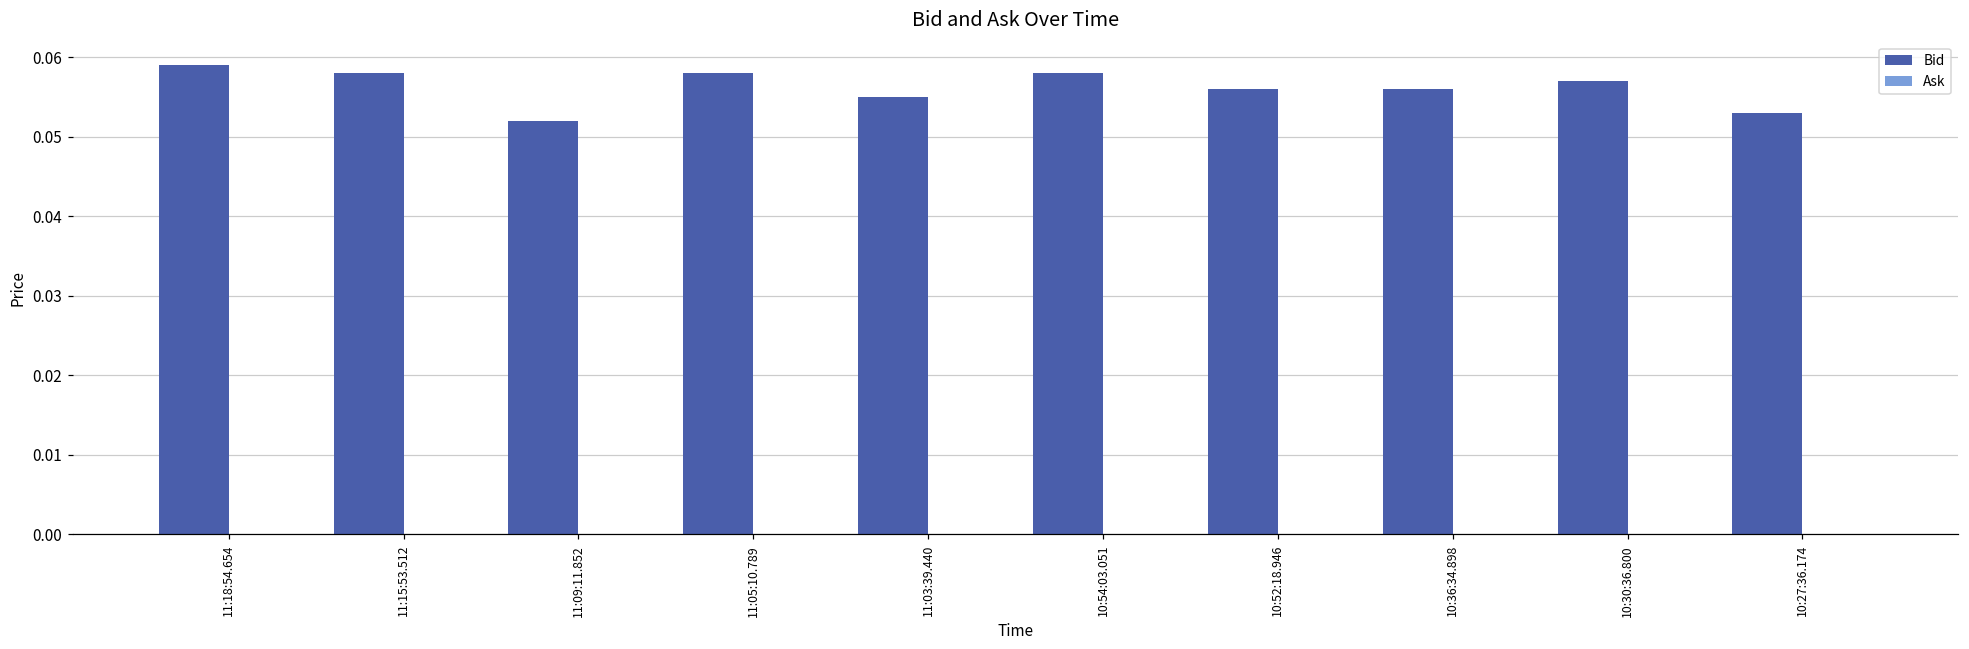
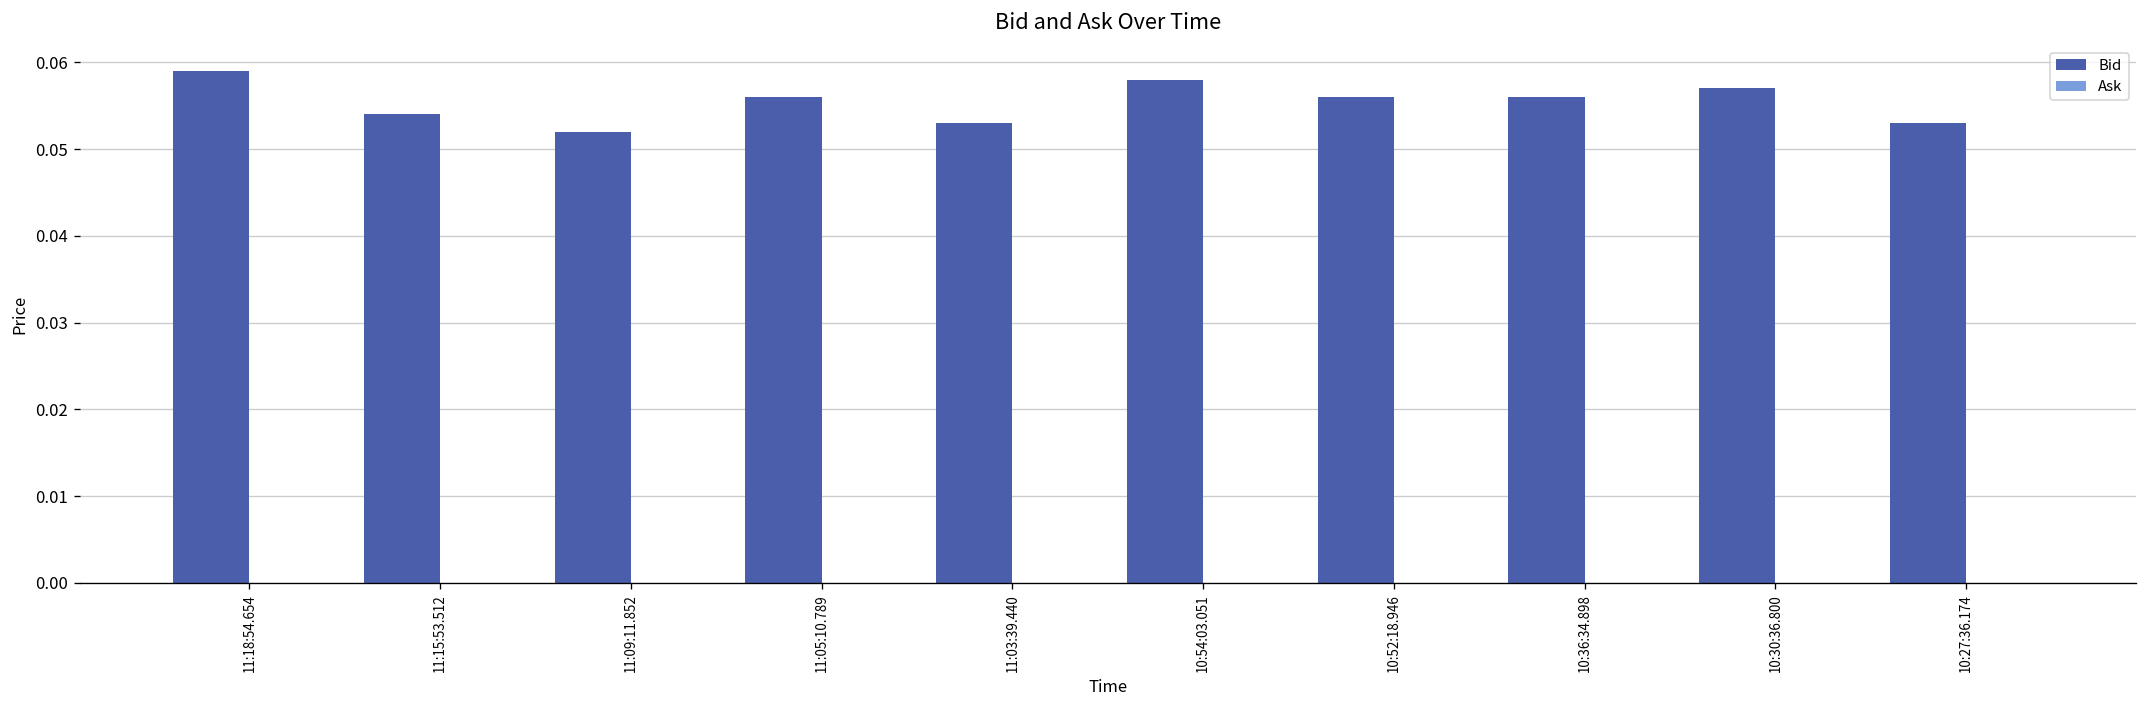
Bid, 11:15:53.512: 0.058 -> 0.054
Bid, 11:05:10.789: 0.058 -> 0.056
Bid, 11:03:39.440: 0.055 -> 0.053
